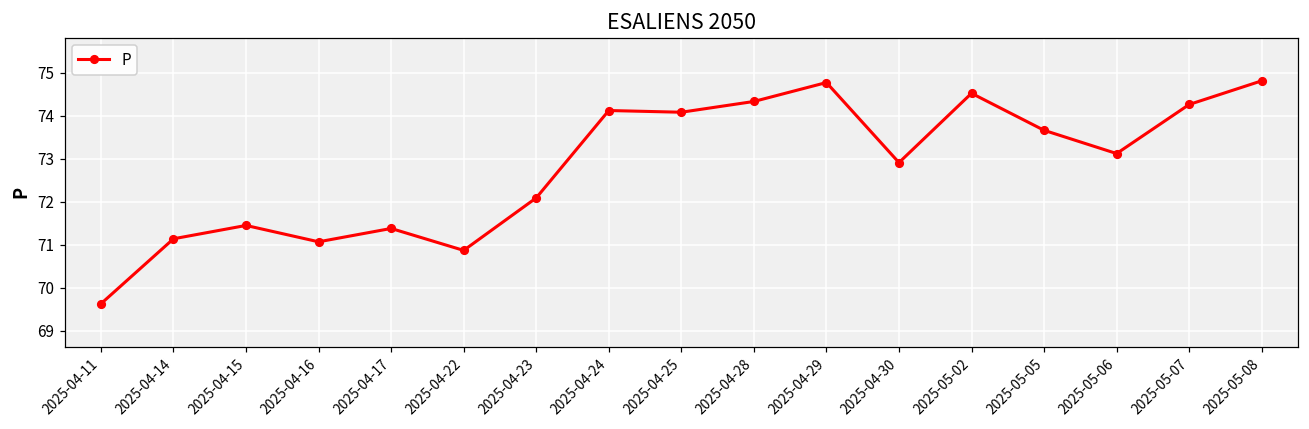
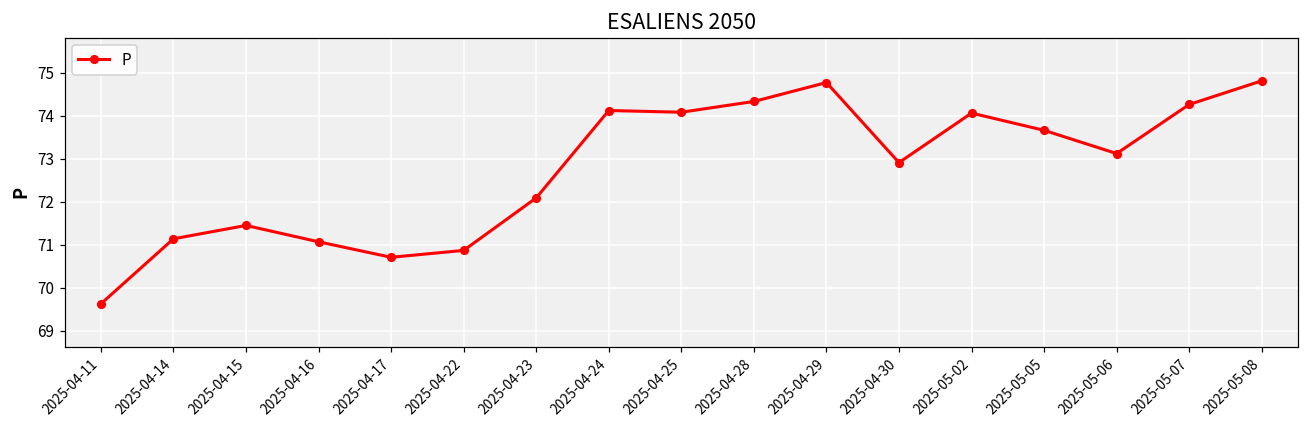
2025-04-17: 71.4 -> 70.7
2025-05-02: 74.5 -> 74.1
